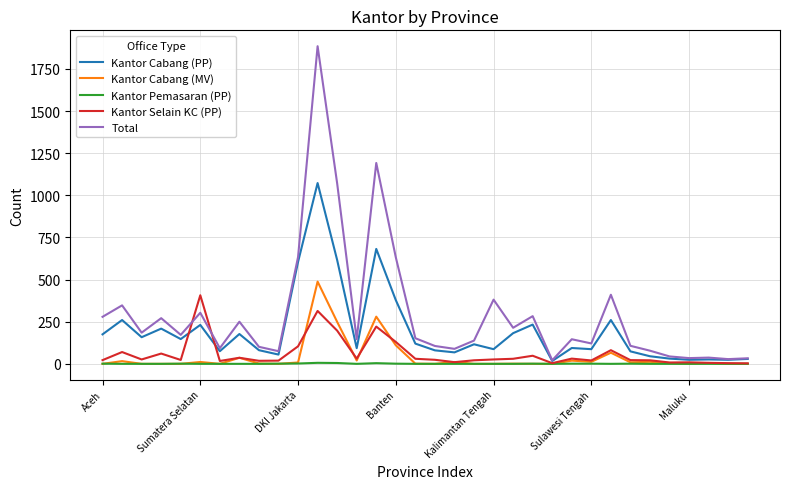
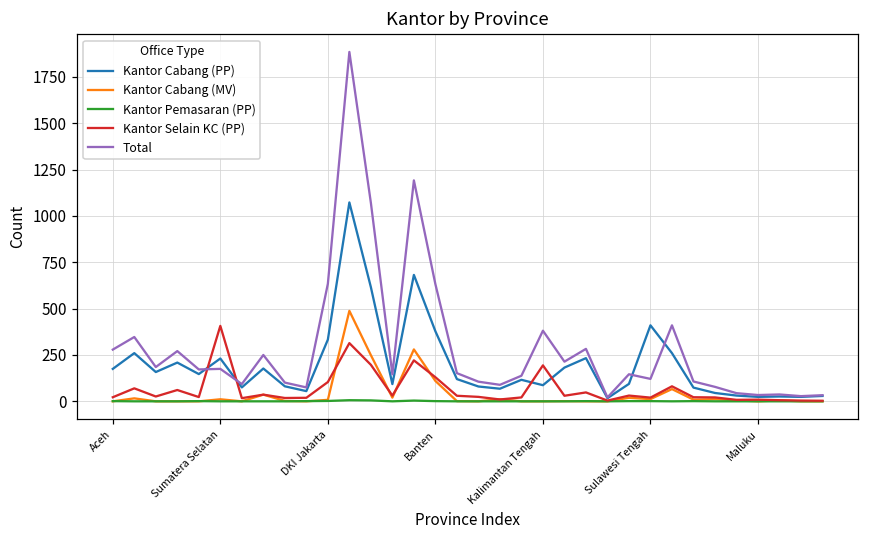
Total, Sumatera Selatan: 300 -> 180
Kantor Cabang (PP), DKI Jakarta: 610 -> 330
Kantor Selain KC (PP), Kalimantan Tengah: 30 -> 190
Kantor Cabang (PP), Sulawesi Tengah: 90 -> 410
